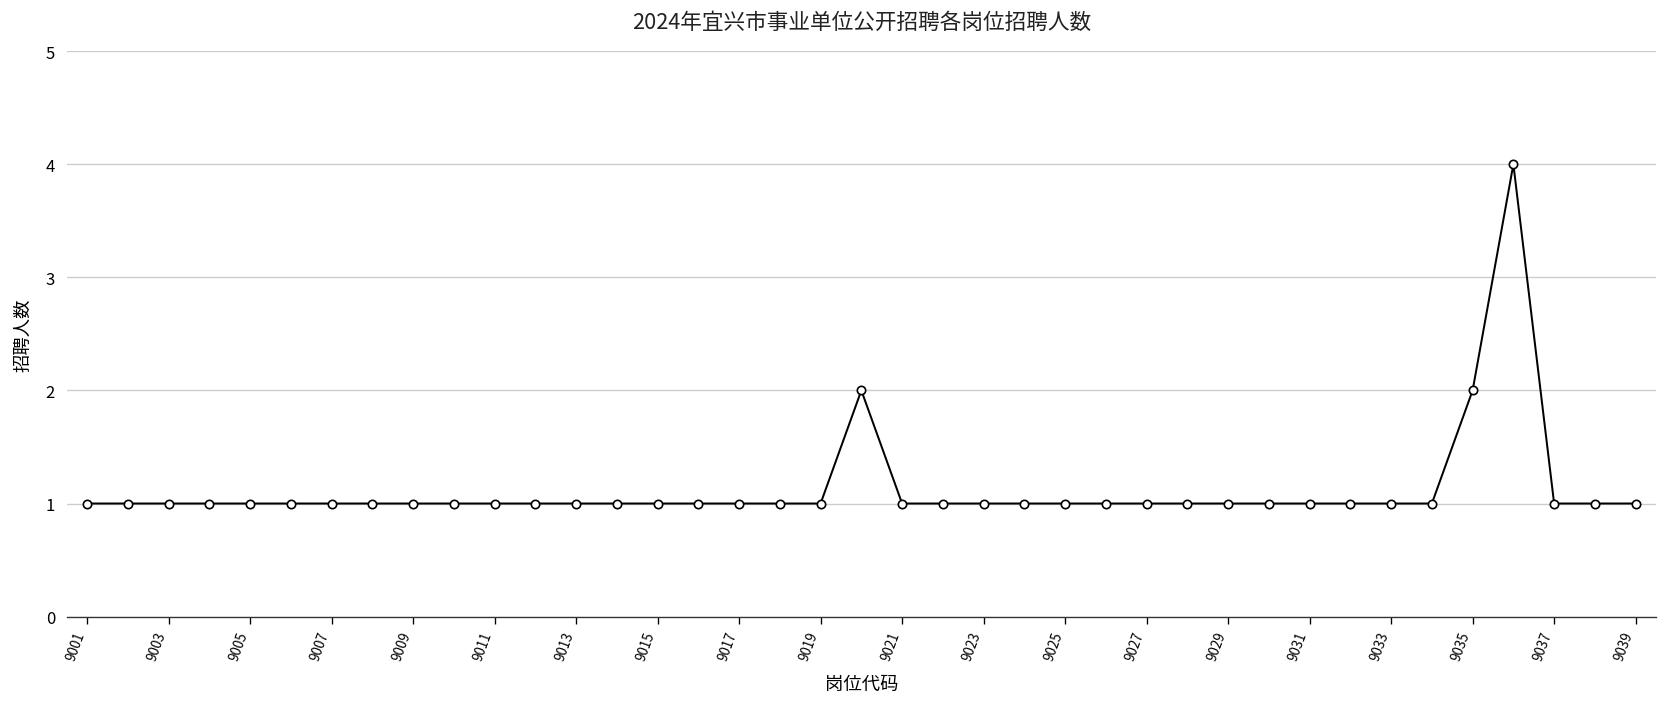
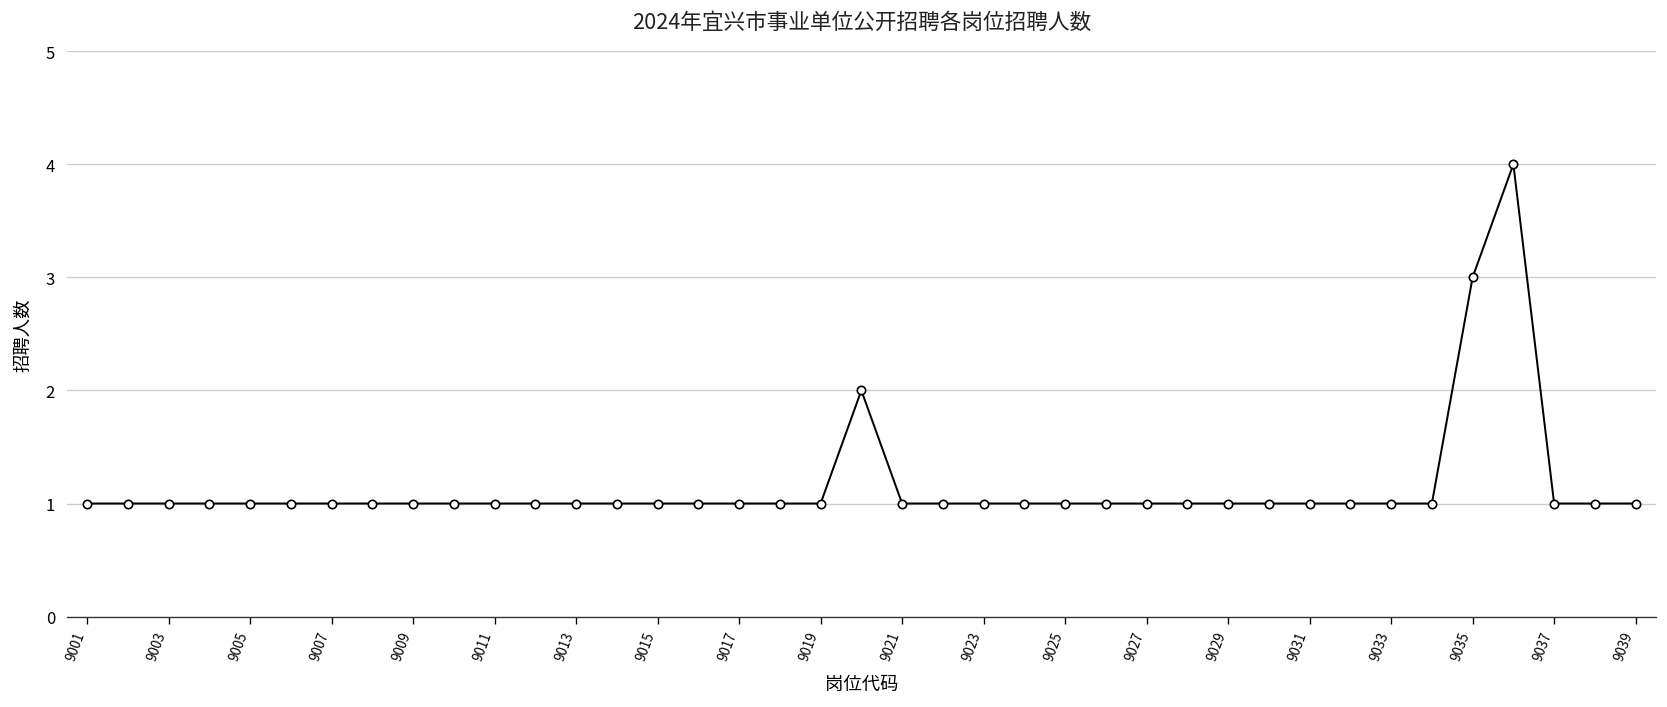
9035: 2 -> 3
